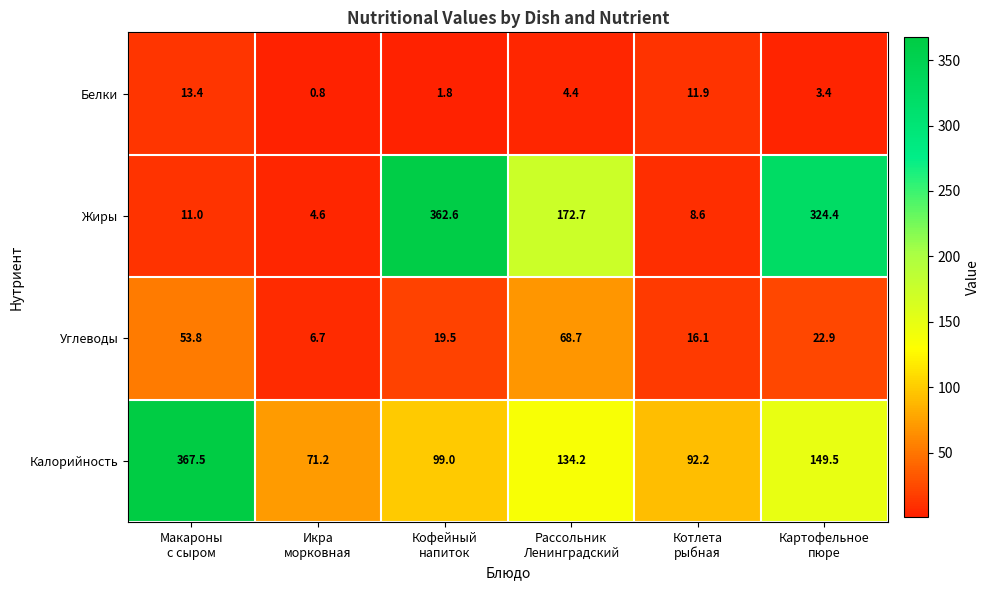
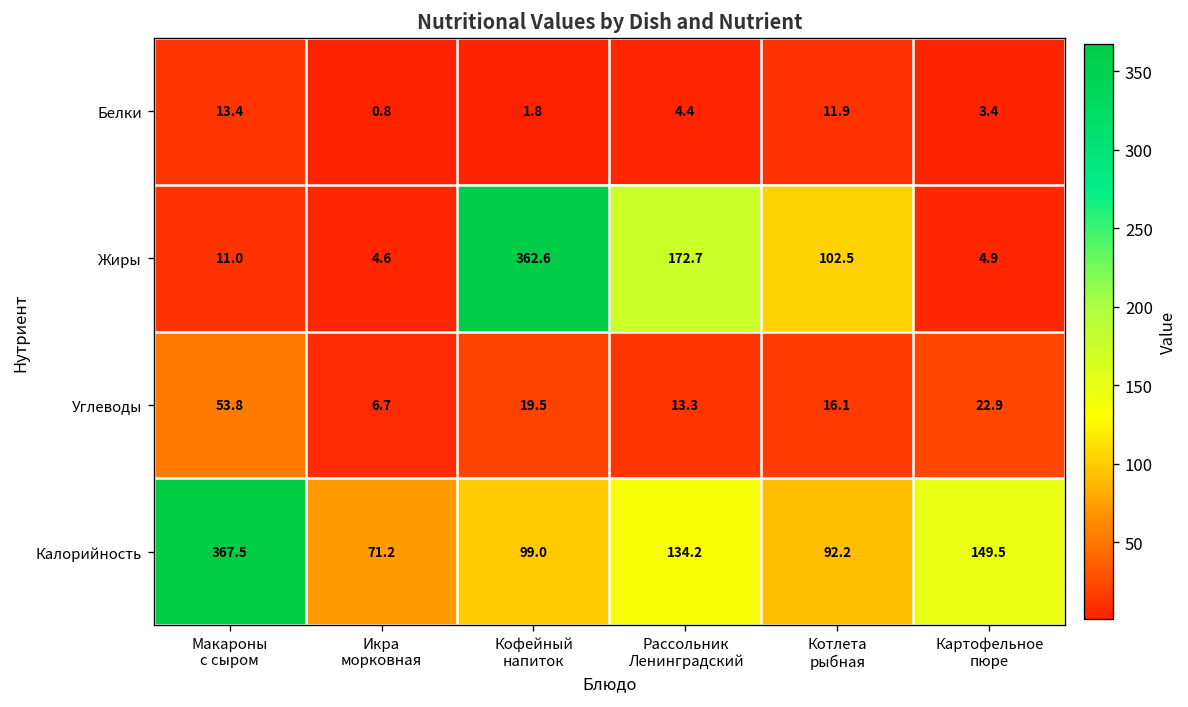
Жиры, Котлета рыбная: 8.6 -> 102.5
Жиры, Картофельное пюре: 324.4 -> 4.9
Углеводы, Рассольник Ленинградский: 68.7 -> 13.3
